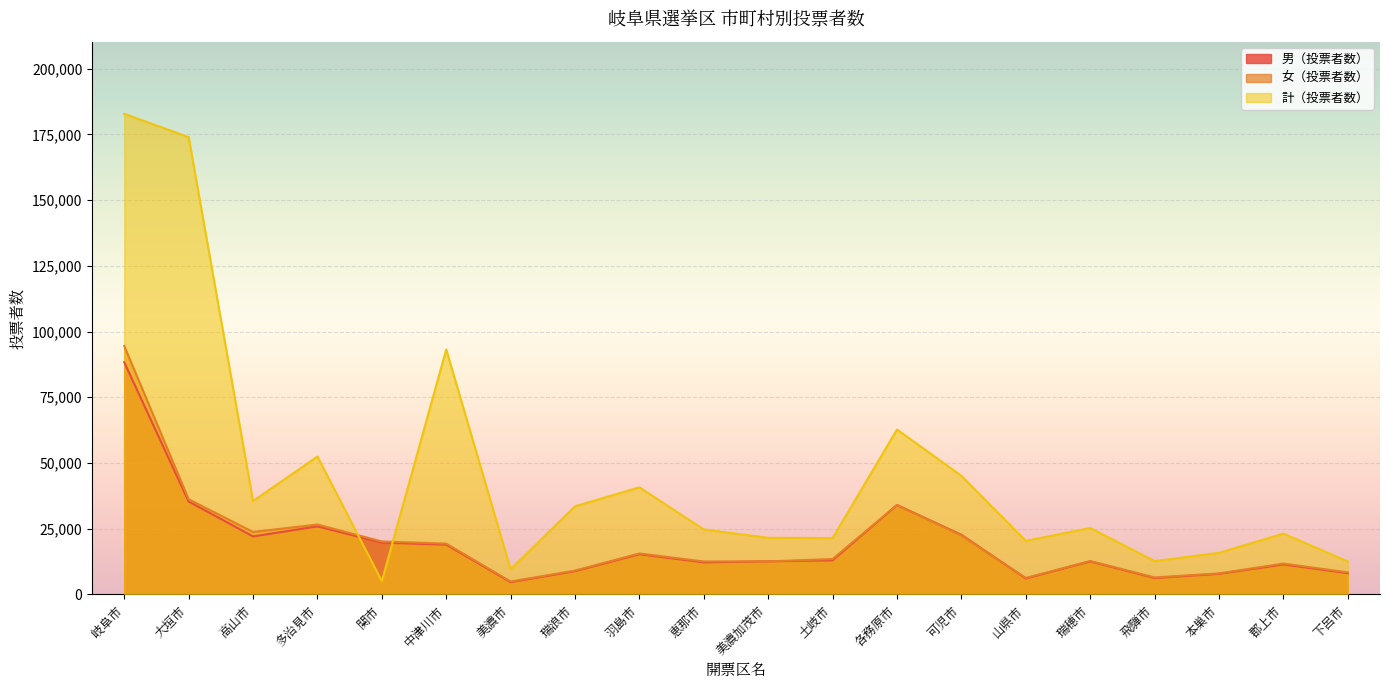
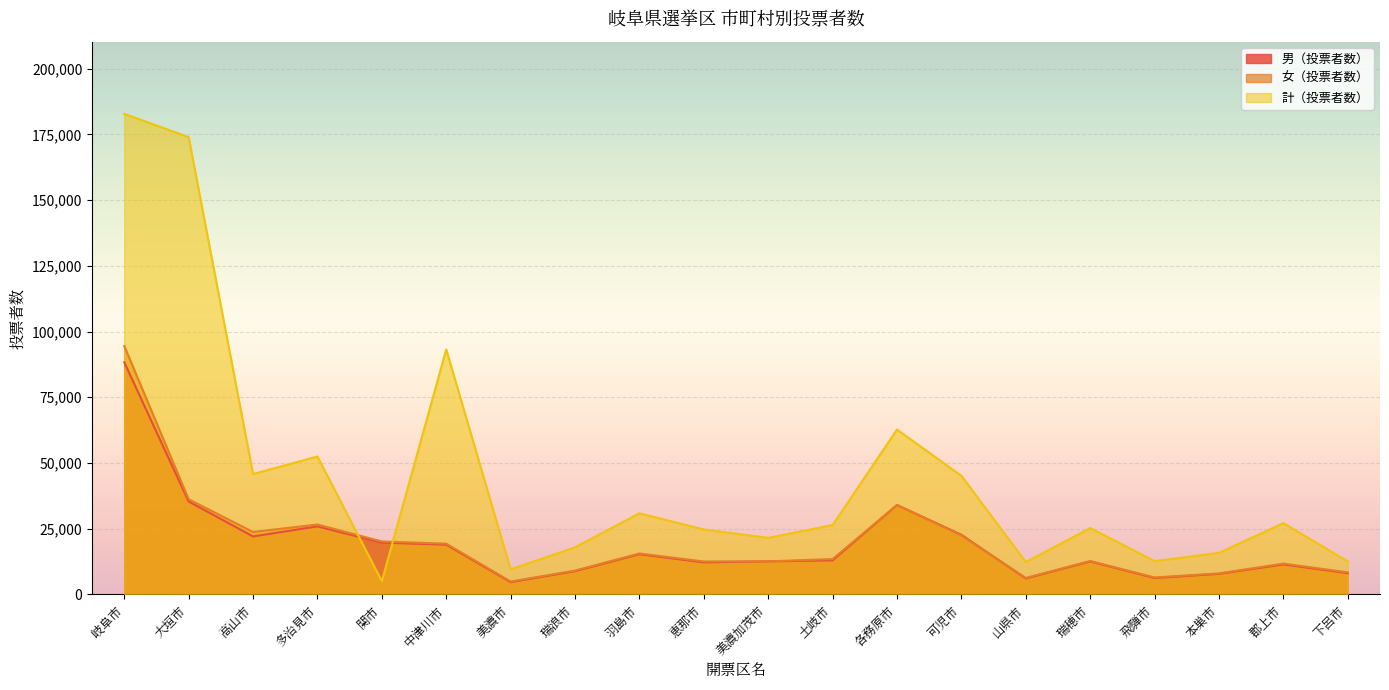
計（投票者数）, 高山市: 36,000 -> 46,000
計（投票者数）, 瑞浪市: 34,000 -> 18,000
計（投票者数）, 羽島市: 41,000 -> 31,000
計（投票者数）, 土岐市: 21,000 -> 26,000
計（投票者数）, 山県市: 20,000 -> 12,000
計（投票者数）, 郡上市: 23,000 -> 27,000
